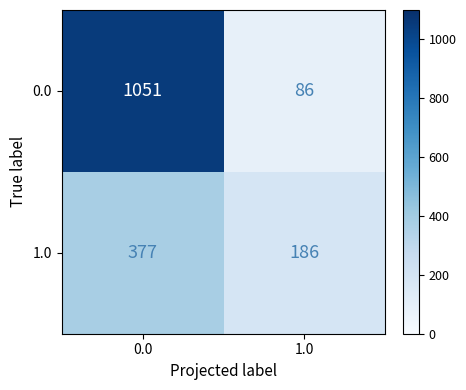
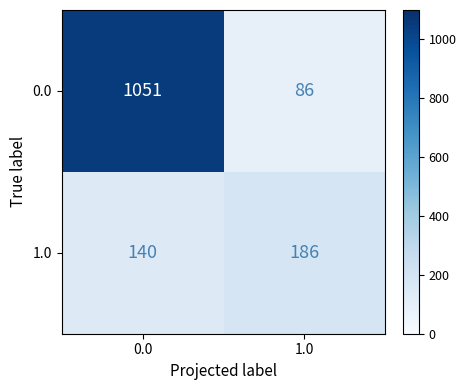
1.0, 0.0: 377 -> 140
